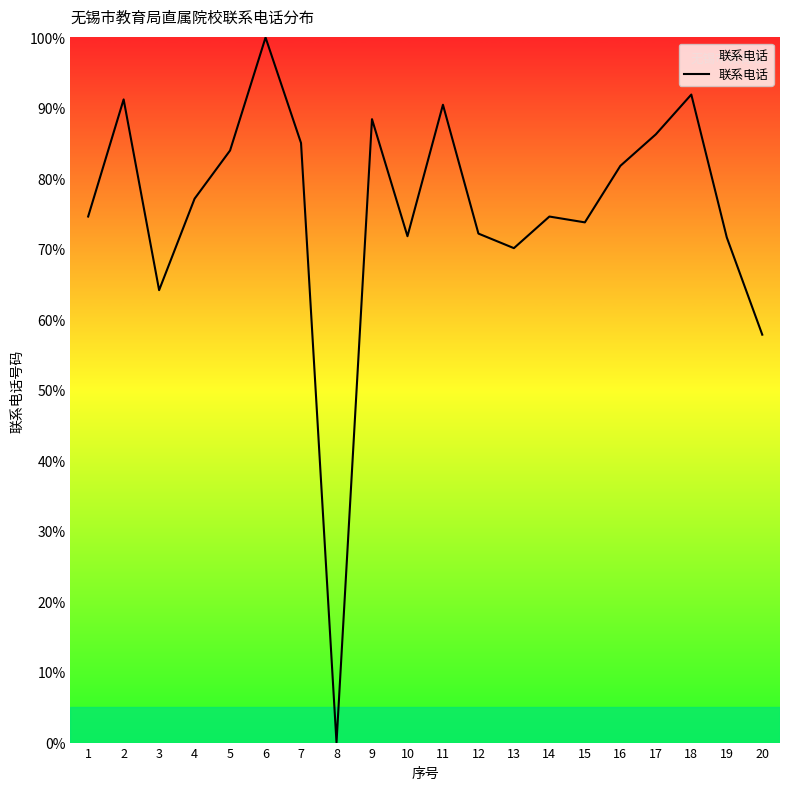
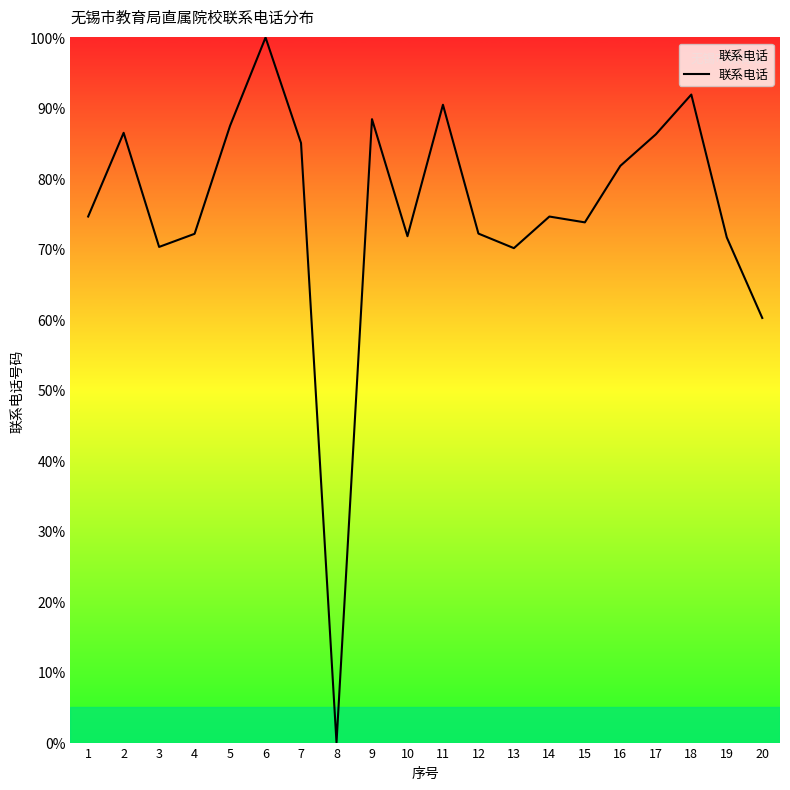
2: 91% -> 86%
3: 64% -> 70%
4: 77% -> 72%
5: 84% -> 87%
20: 58% -> 60%
